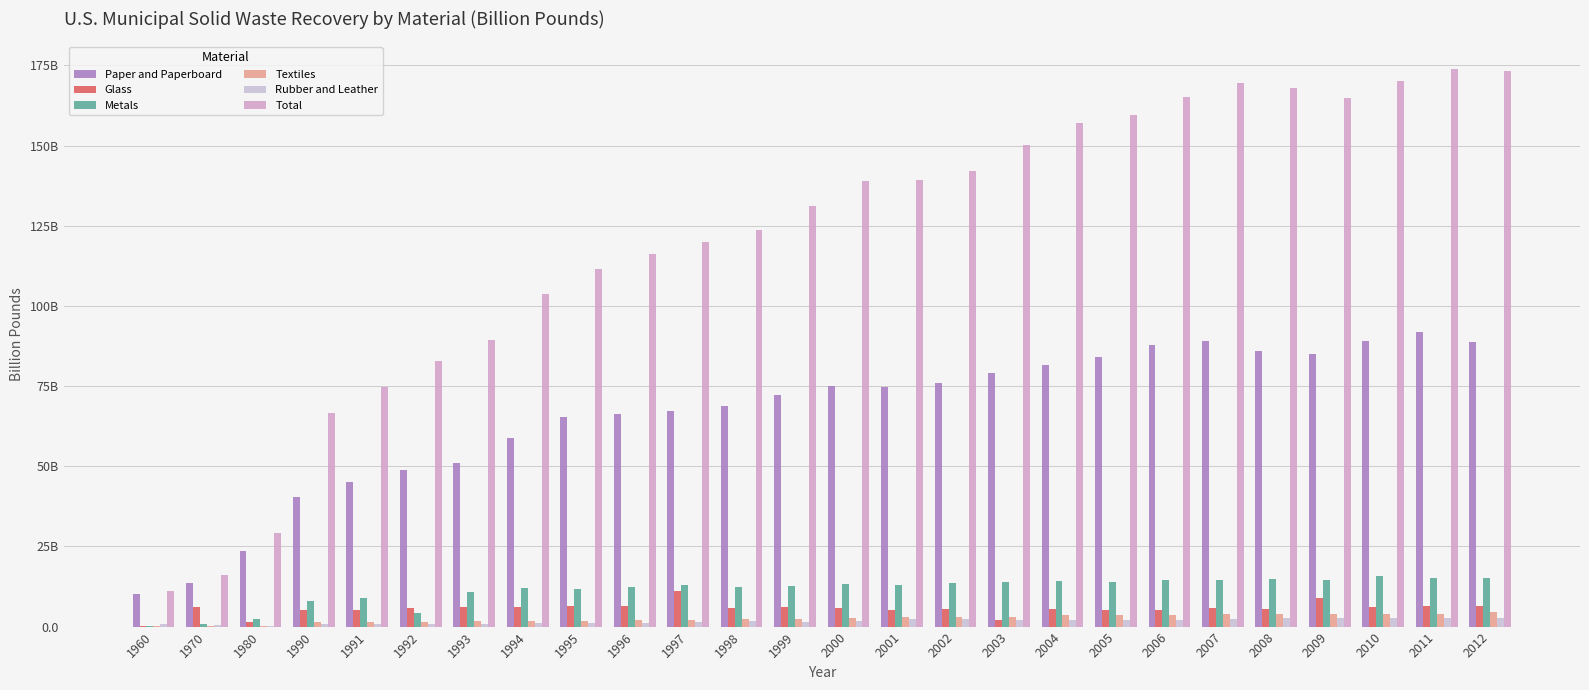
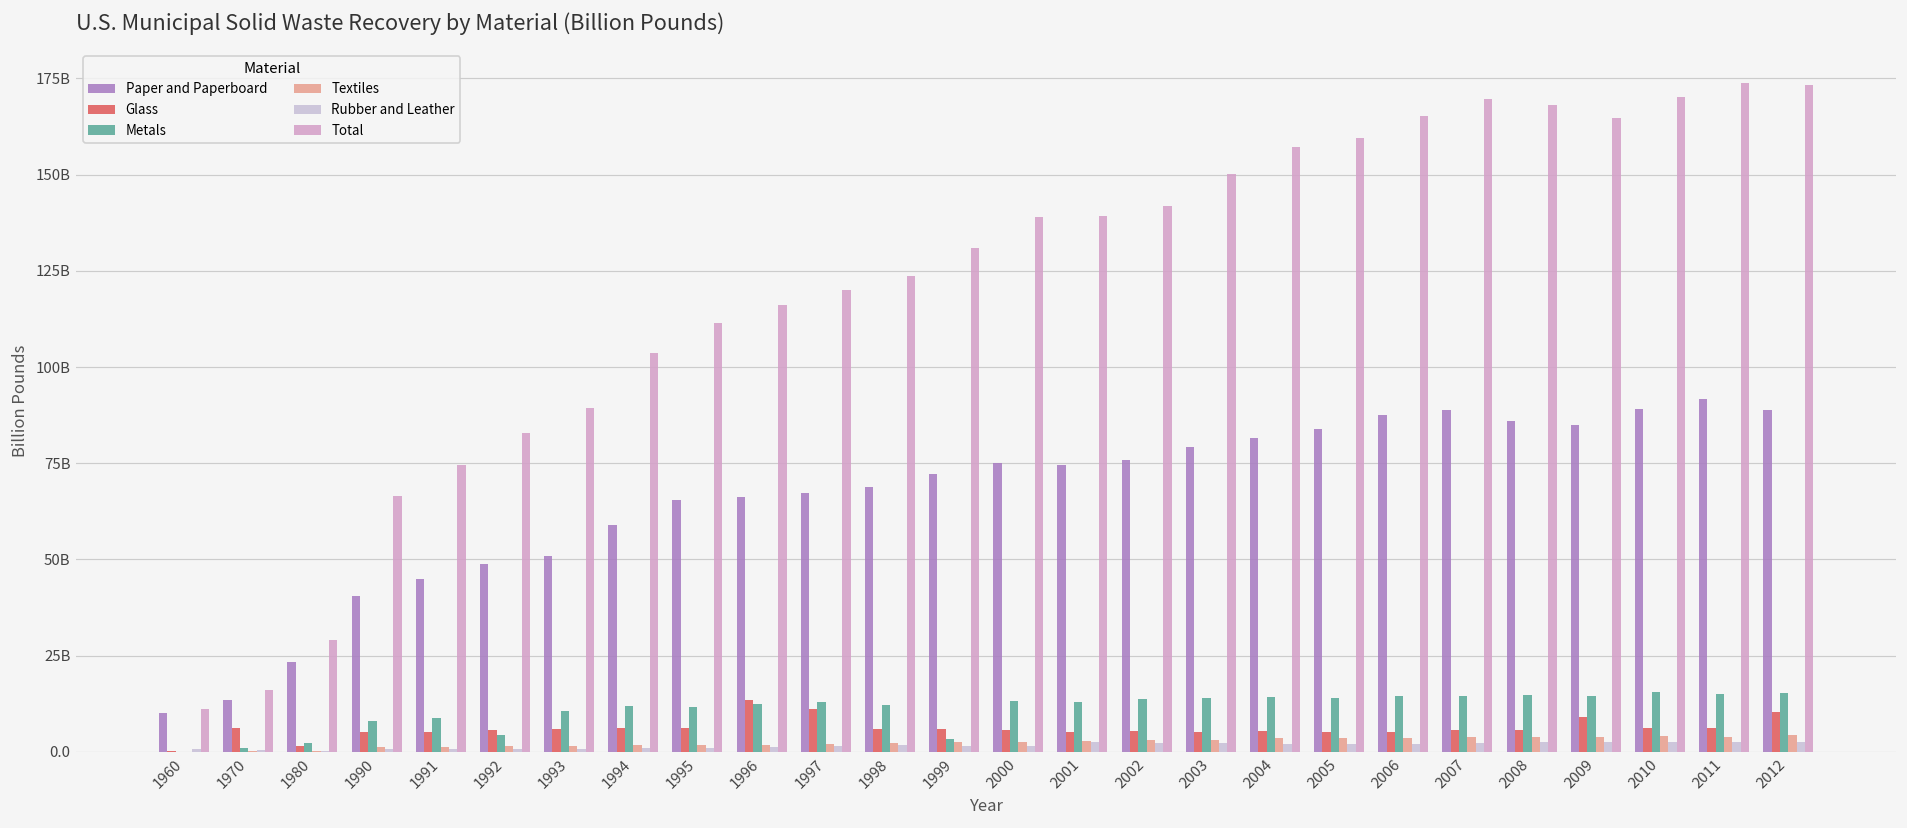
Glass, 1996: 6000000000 -> 14000000000
Metals, 1999: 13000000000 -> 3000000000
Glass, 2003: 2000000000 -> 5000000000
Glass, 2012: 6000000000 -> 10000000000
